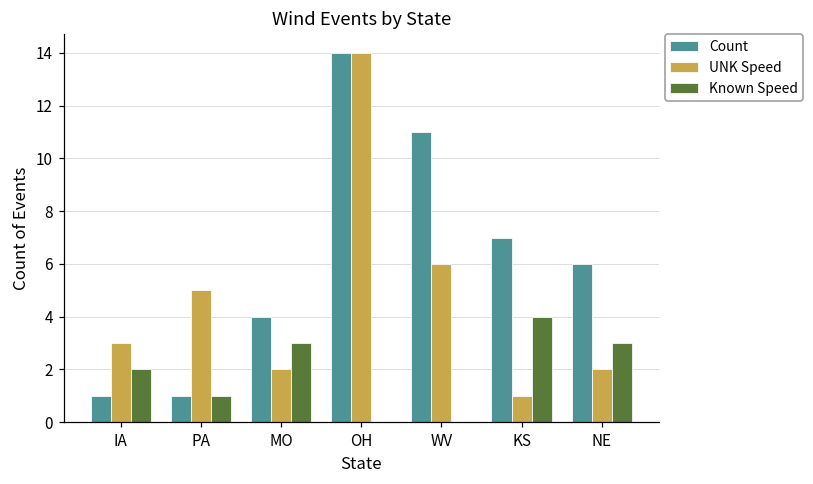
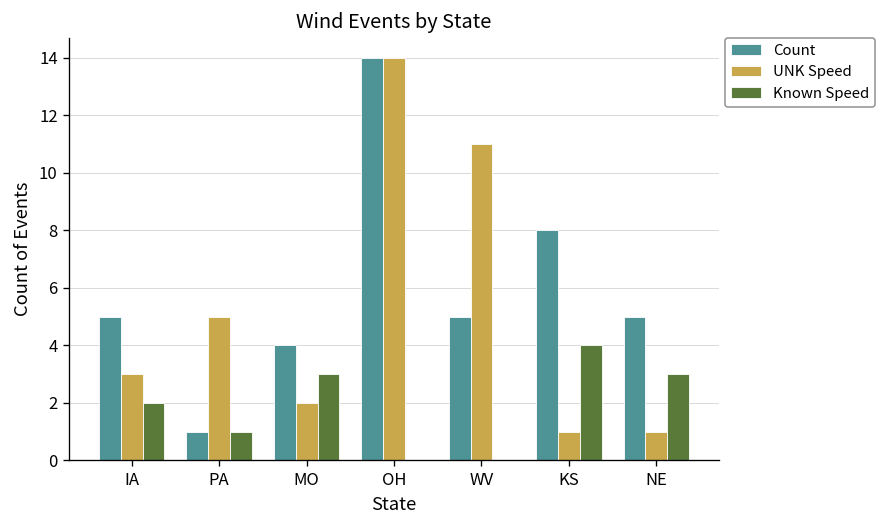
Count, IA: 1 -> 5
Count, WV: 11 -> 5
UNK Speed, WV: 6 -> 11
Count, KS: 7 -> 8
Count, NE: 6 -> 5
UNK Speed, NE: 2 -> 1
